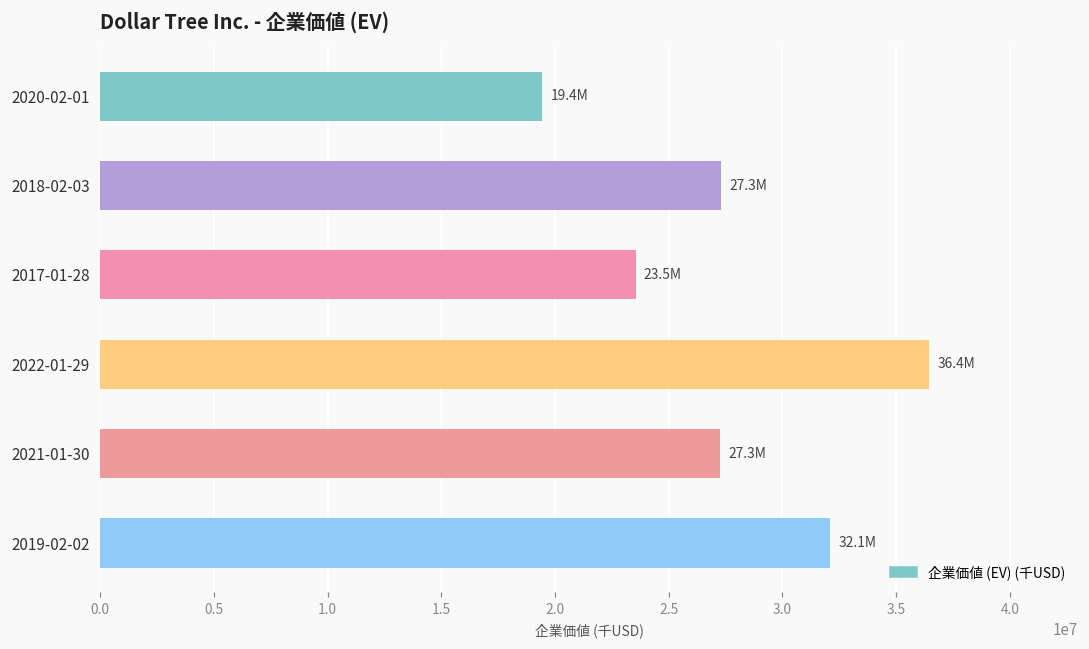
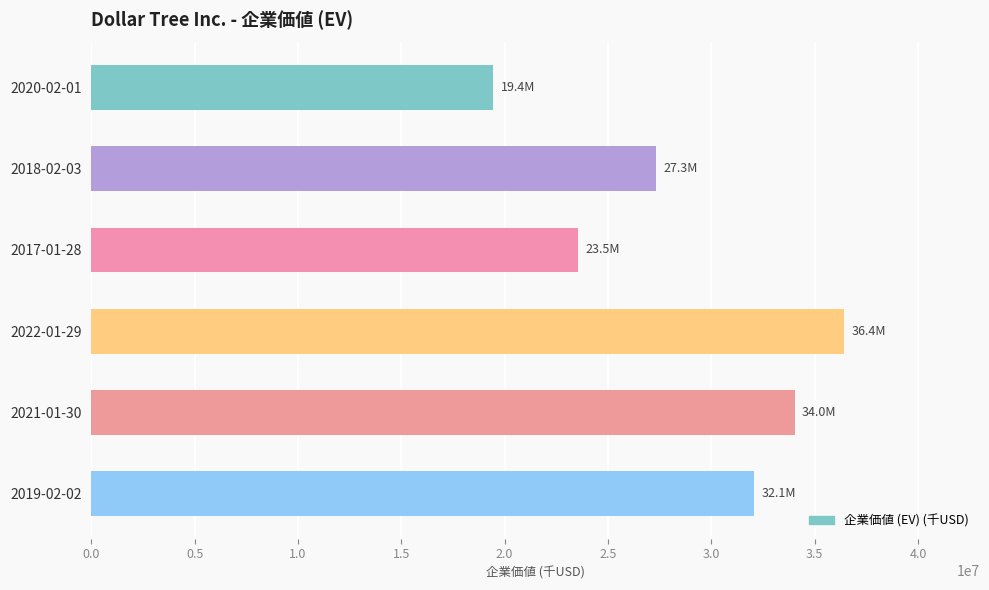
2021-01-30: 27.3M -> 34.0M
